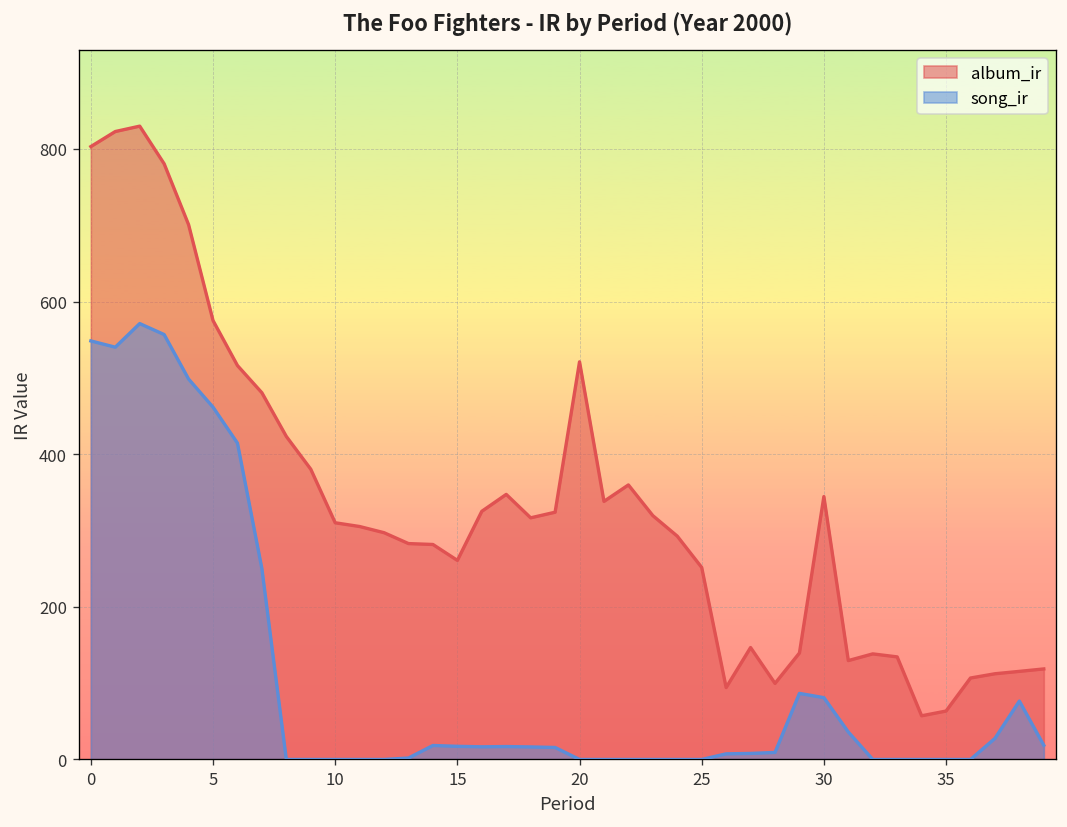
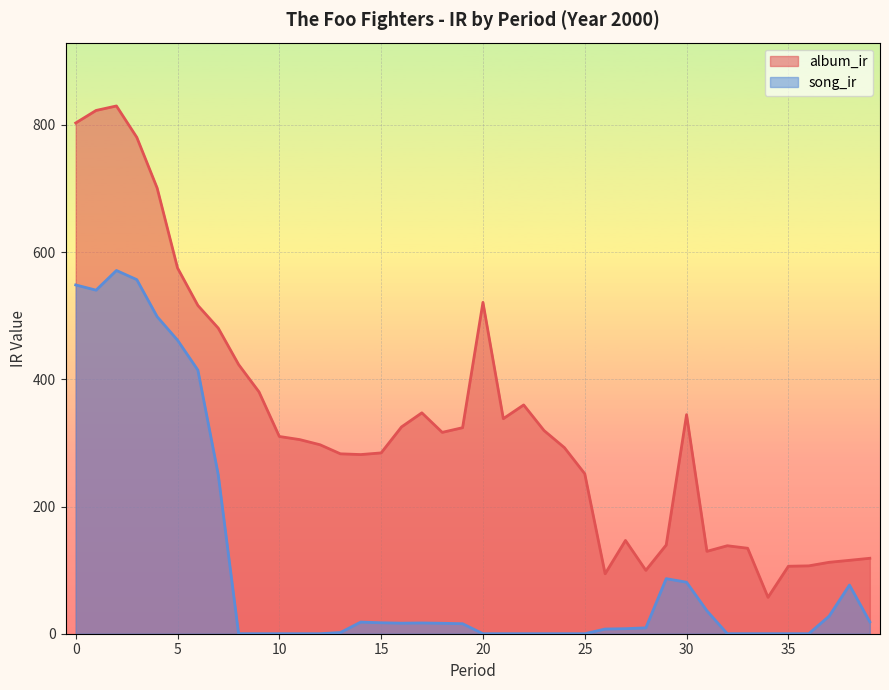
album_ir, 15: 260 -> 280
album_ir, 35: 60 -> 110
